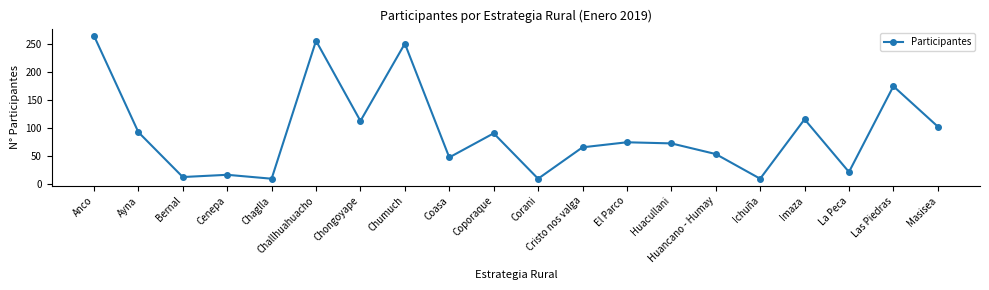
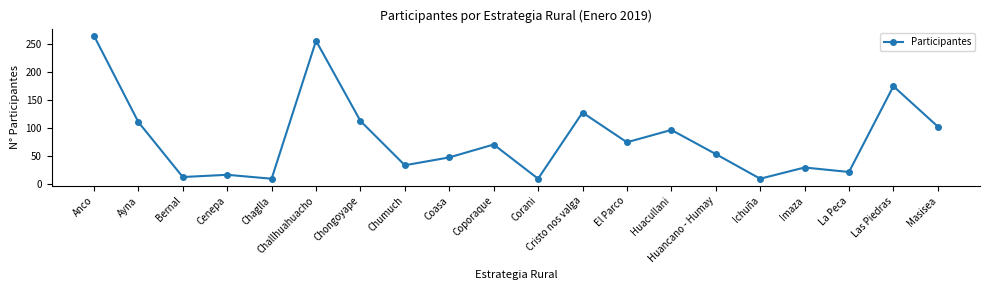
Ayna: 90 -> 110
Chumuch: 250 -> 30
Coporaque: 90 -> 70
Cristo nos valga: 70 -> 130
Huacullani: 70 -> 100
Imaza: 120 -> 30
